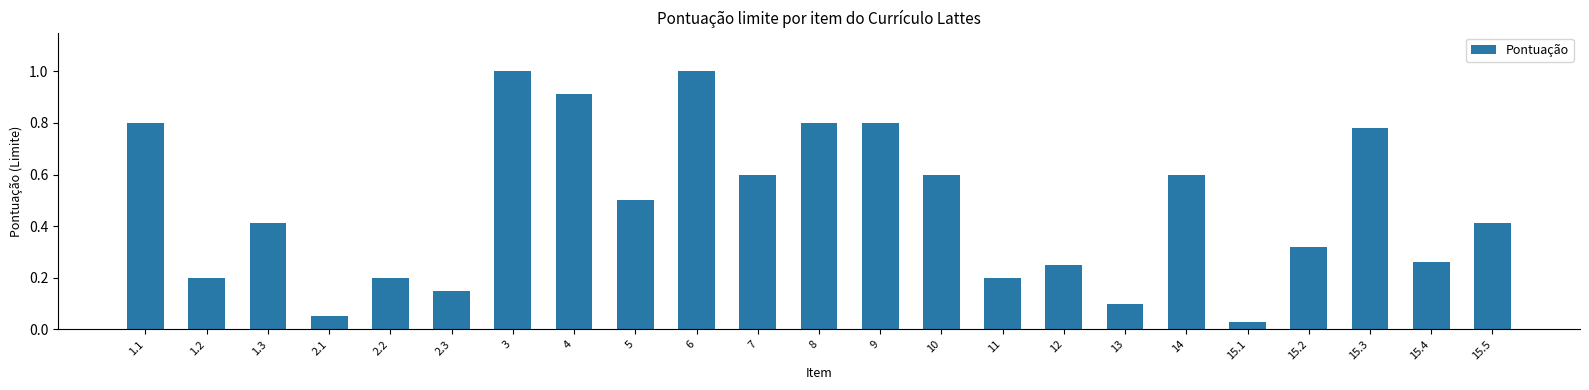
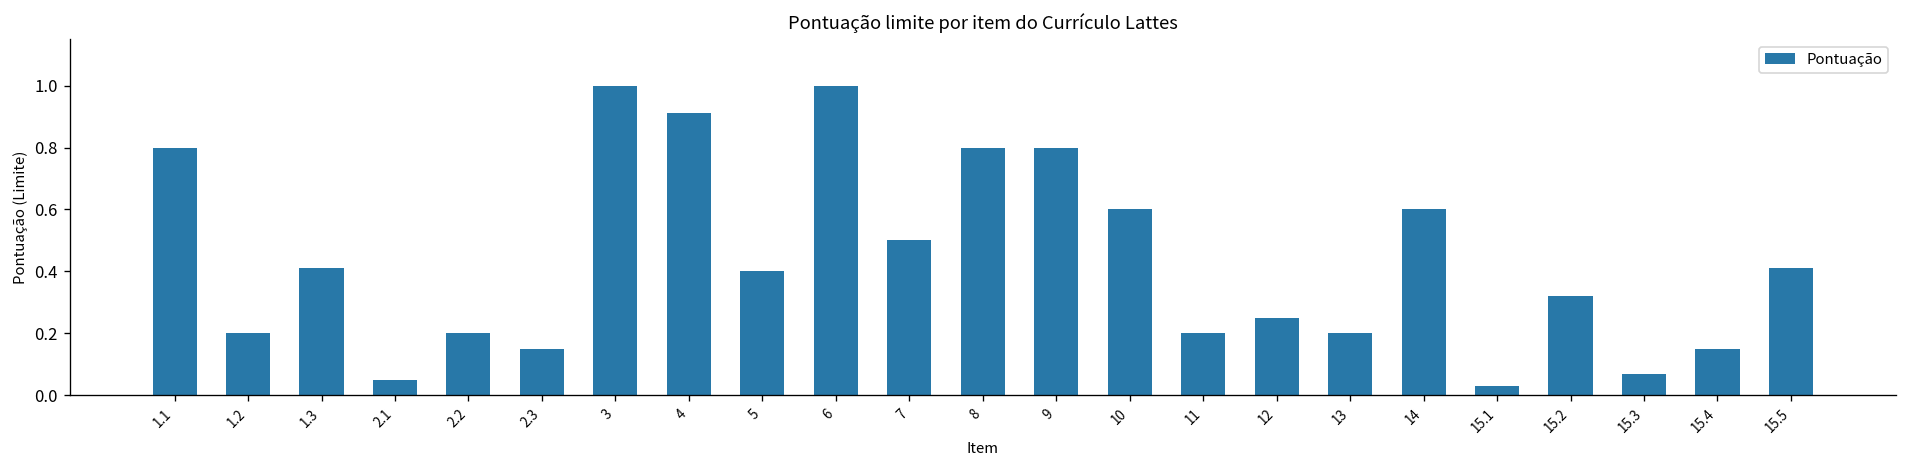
5: 0.5 -> 0.4
7: 0.6 -> 0.5
13: 0.1 -> 0.2
15.3: 0.78 -> 0.07
15.4: 0.26 -> 0.15
